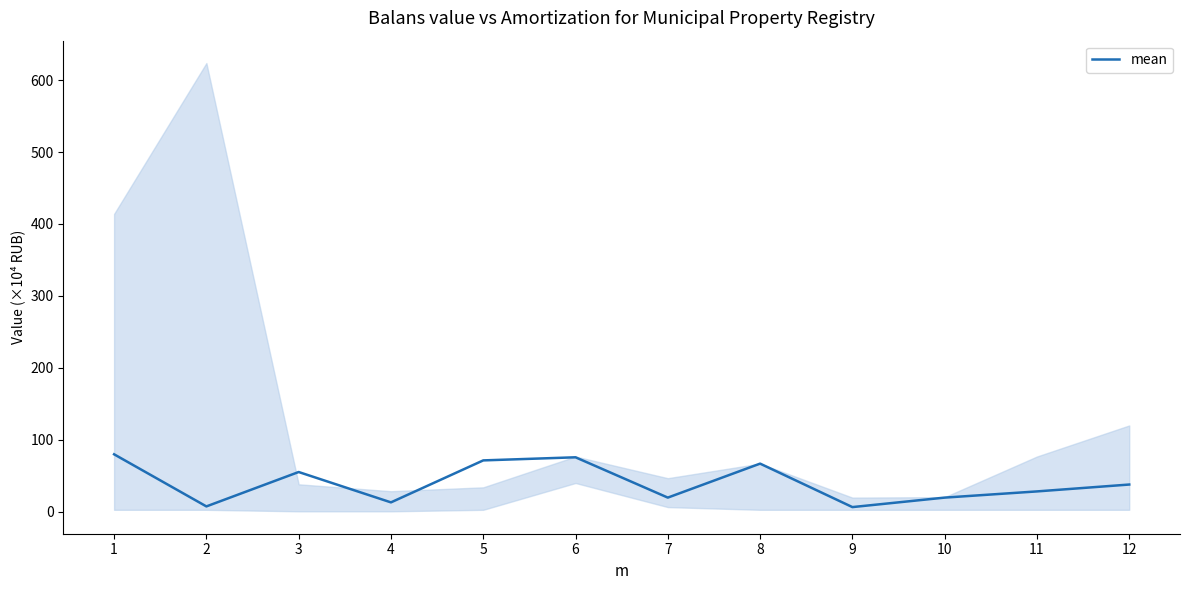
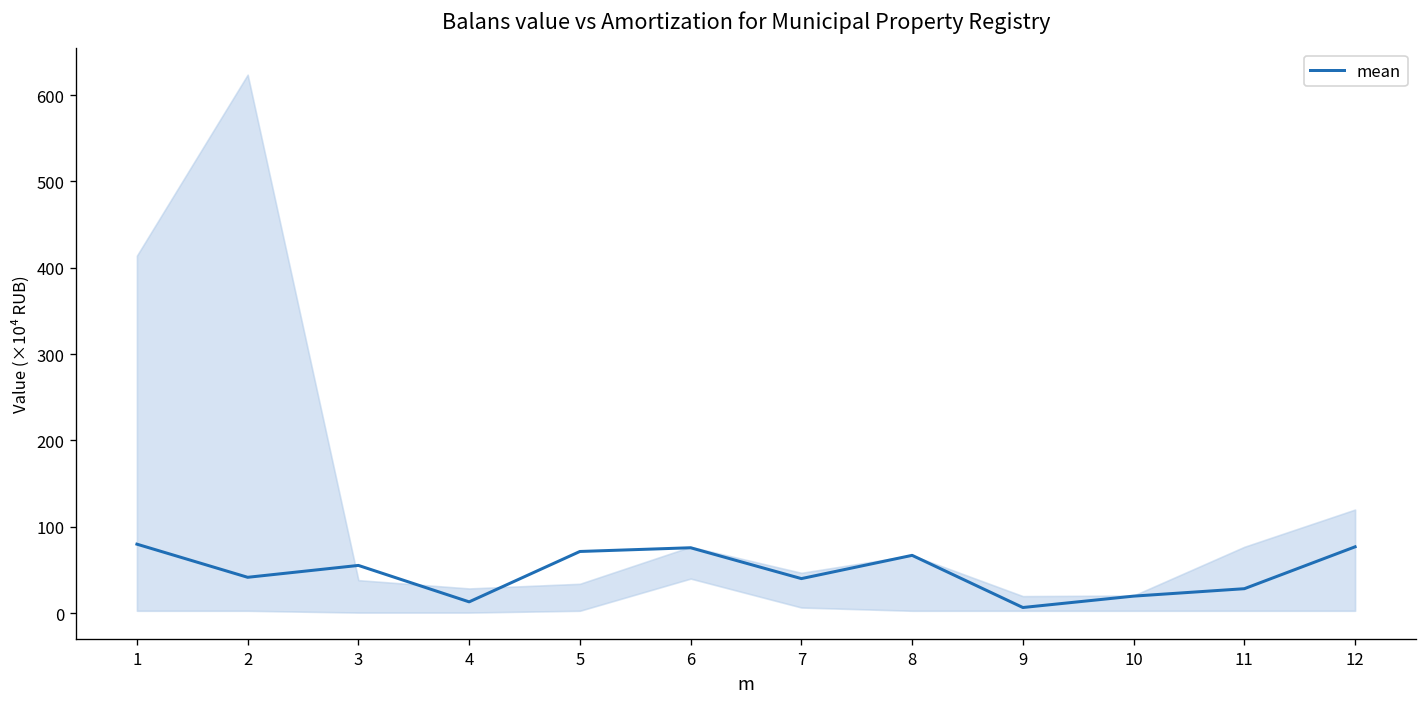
mean, 2: 10 -> 40
mean, 7: 20 -> 40
mean, 12: 40 -> 80
